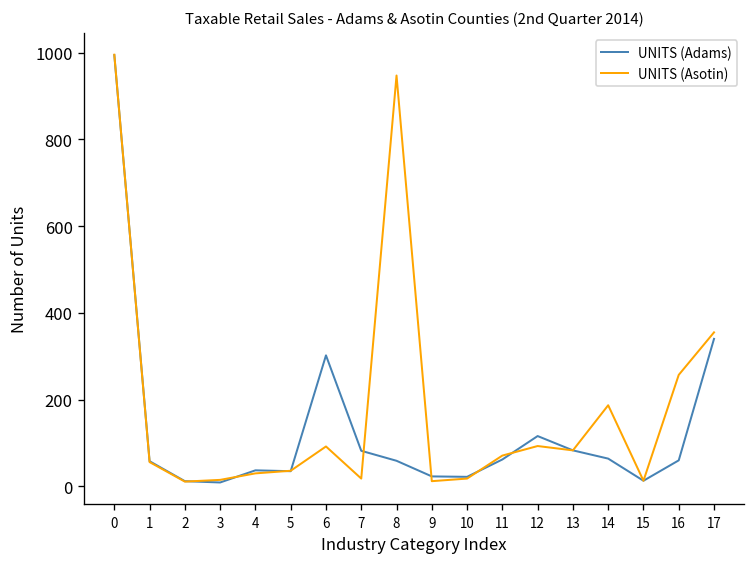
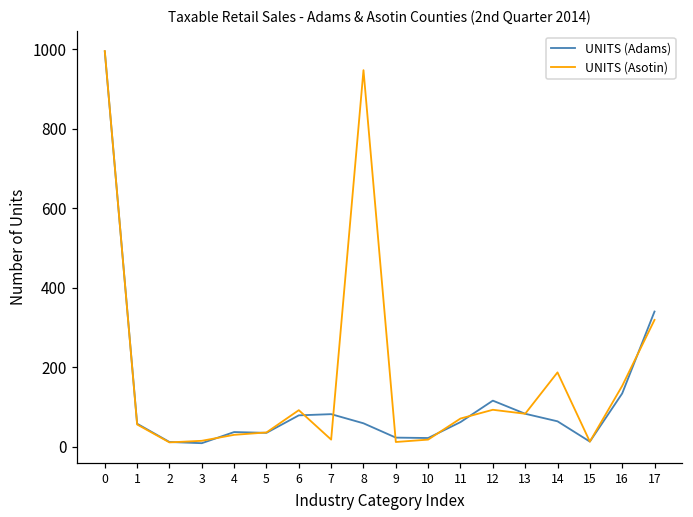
UNITS (Adams), 6: 300 -> 80
UNITS (Adams), 16: 60 -> 130
UNITS (Asotin), 16: 260 -> 150
UNITS (Asotin), 17: 360 -> 320
